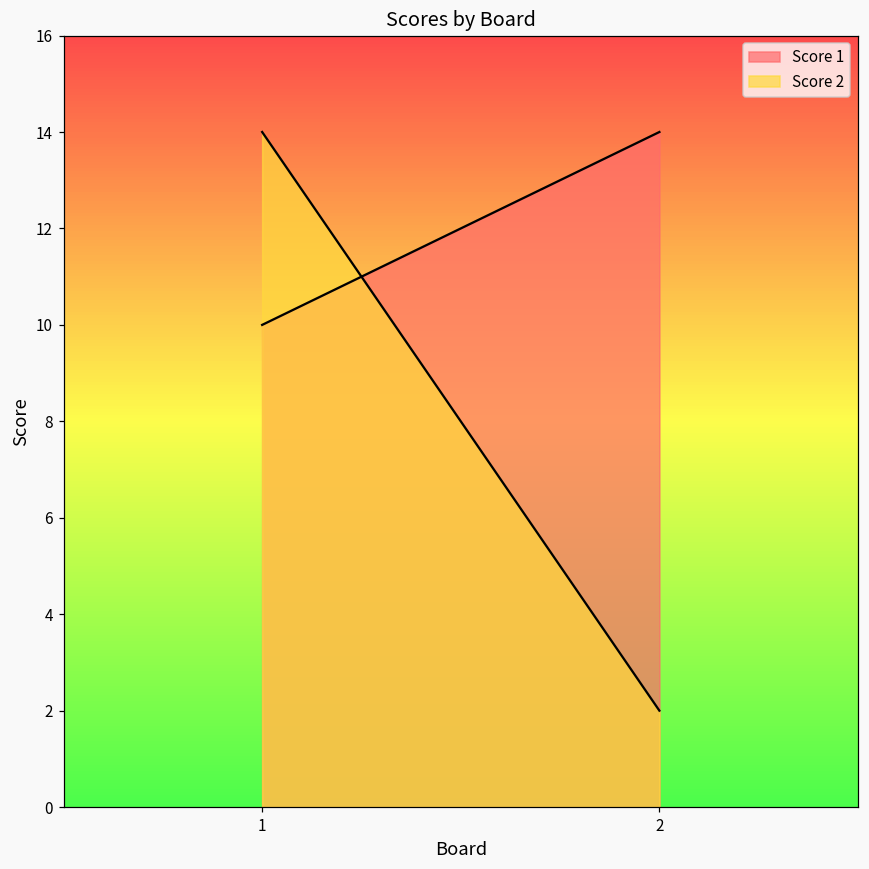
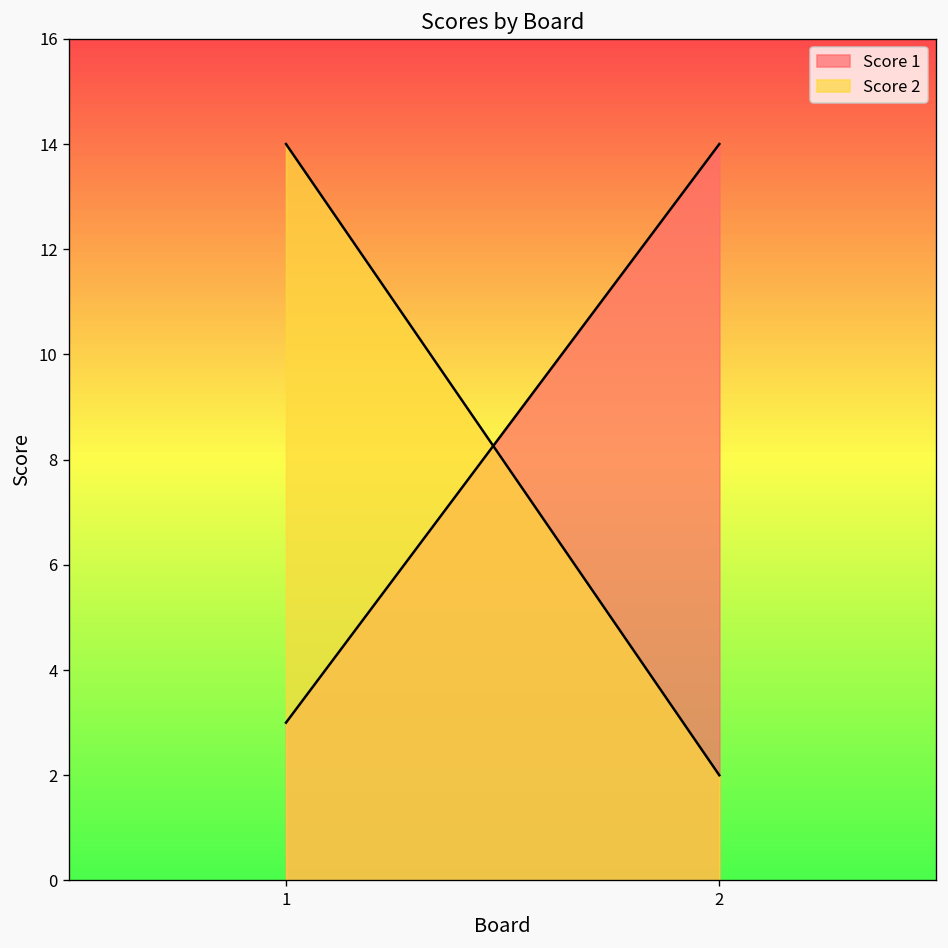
Score 1, 1: 10 -> 3
